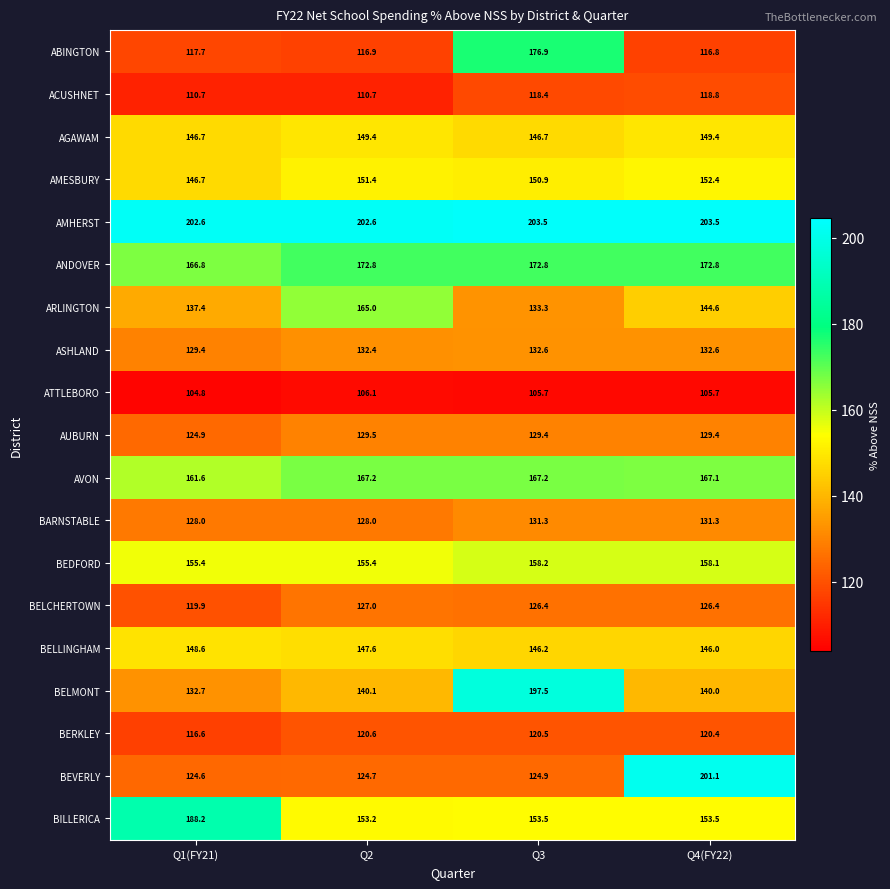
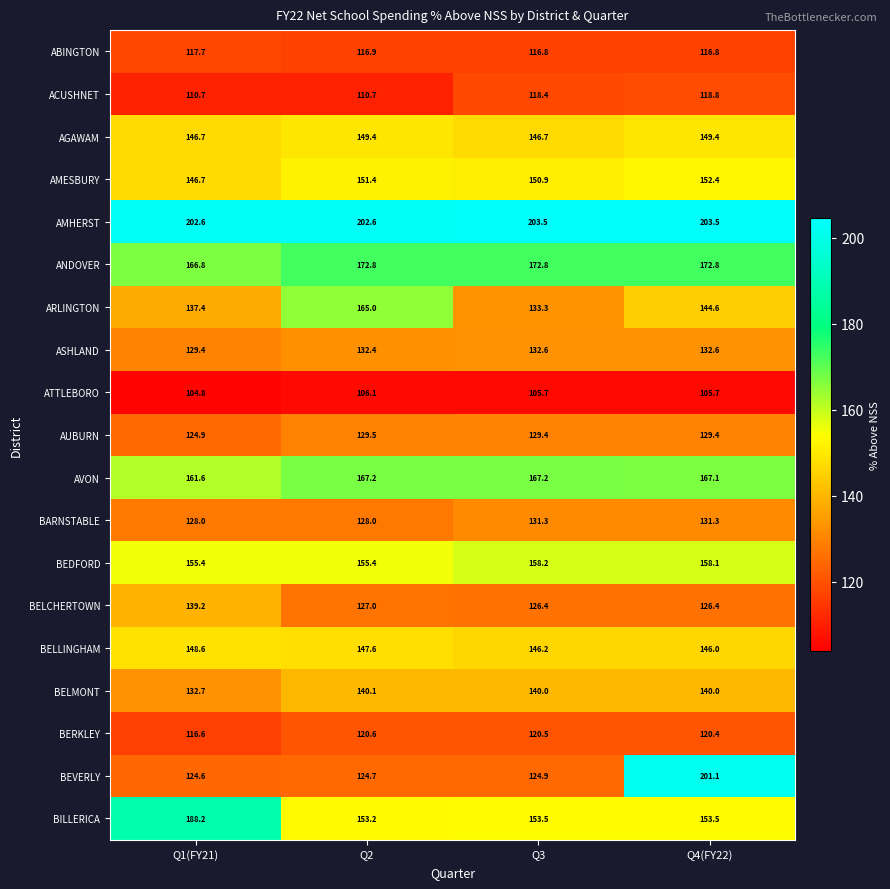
ABINGTON, Q3: 176.9 -> 116.8
BELCHERTOWN, Q1(FY21): 119.9 -> 139.2
BELMONT, Q3: 197.5 -> 140.0
